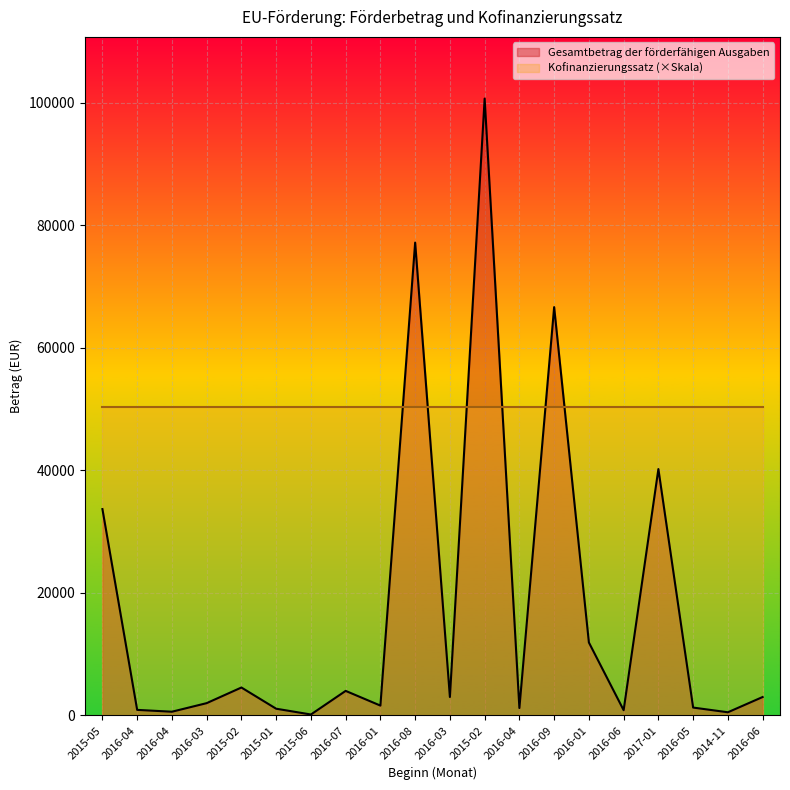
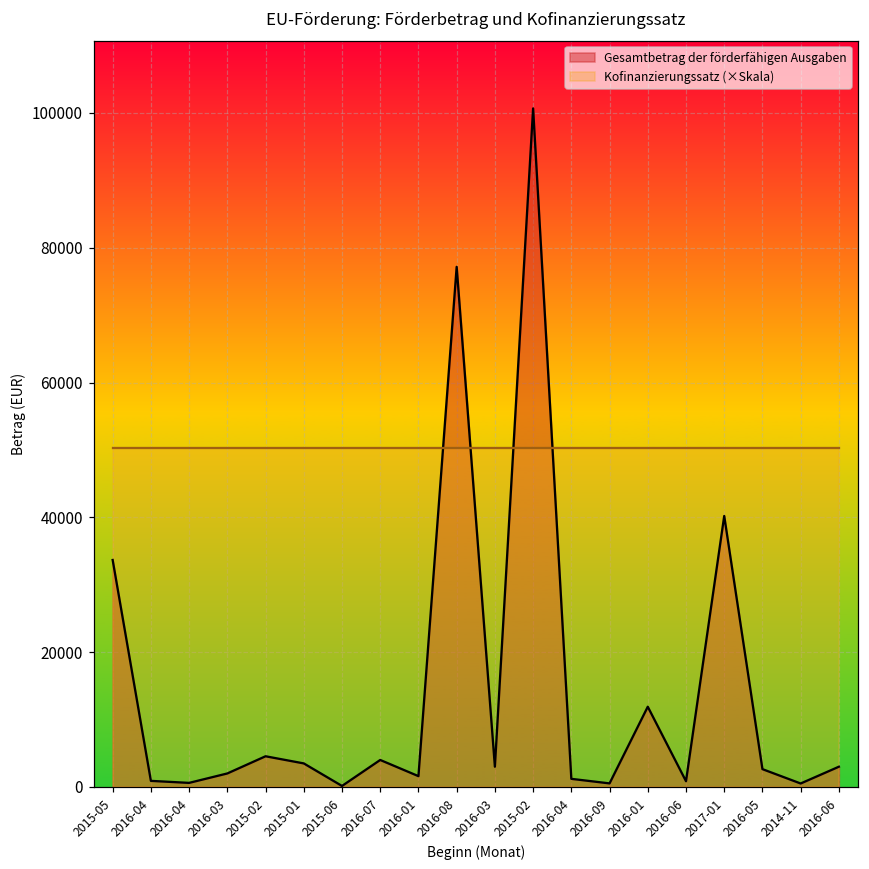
Gesamtbetrag der förderfähigen Ausgaben, 2015-01: 1000 -> 3000
Gesamtbetrag der förderfähigen Ausgaben, 2016-09: 67000 -> 1000
Gesamtbetrag der förderfähigen Ausgaben, 2016-05: 1000 -> 3000
